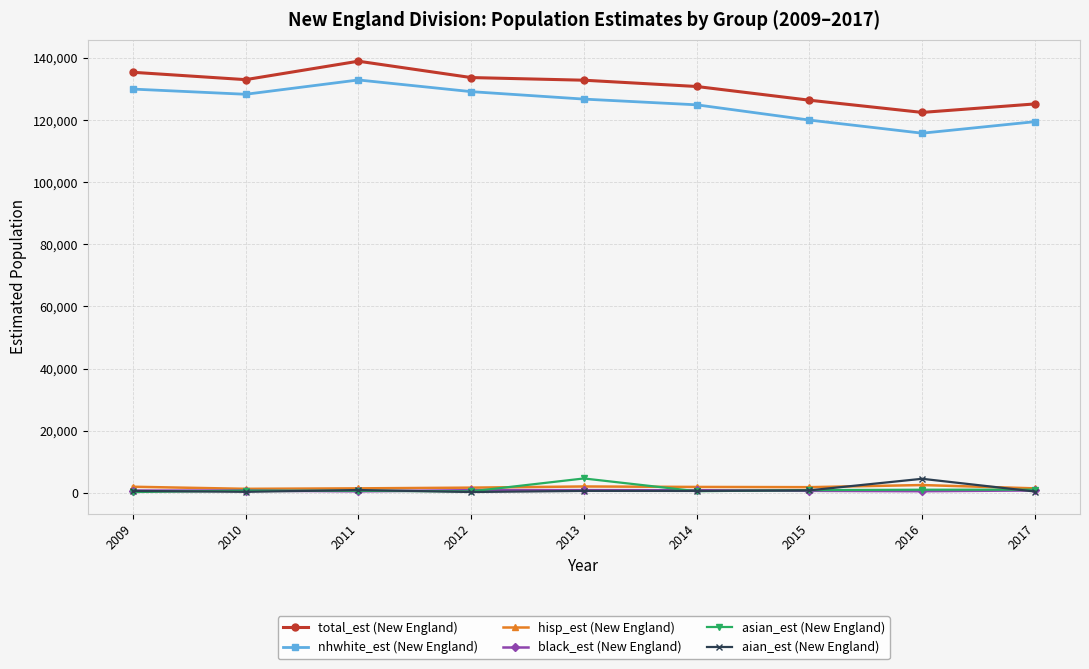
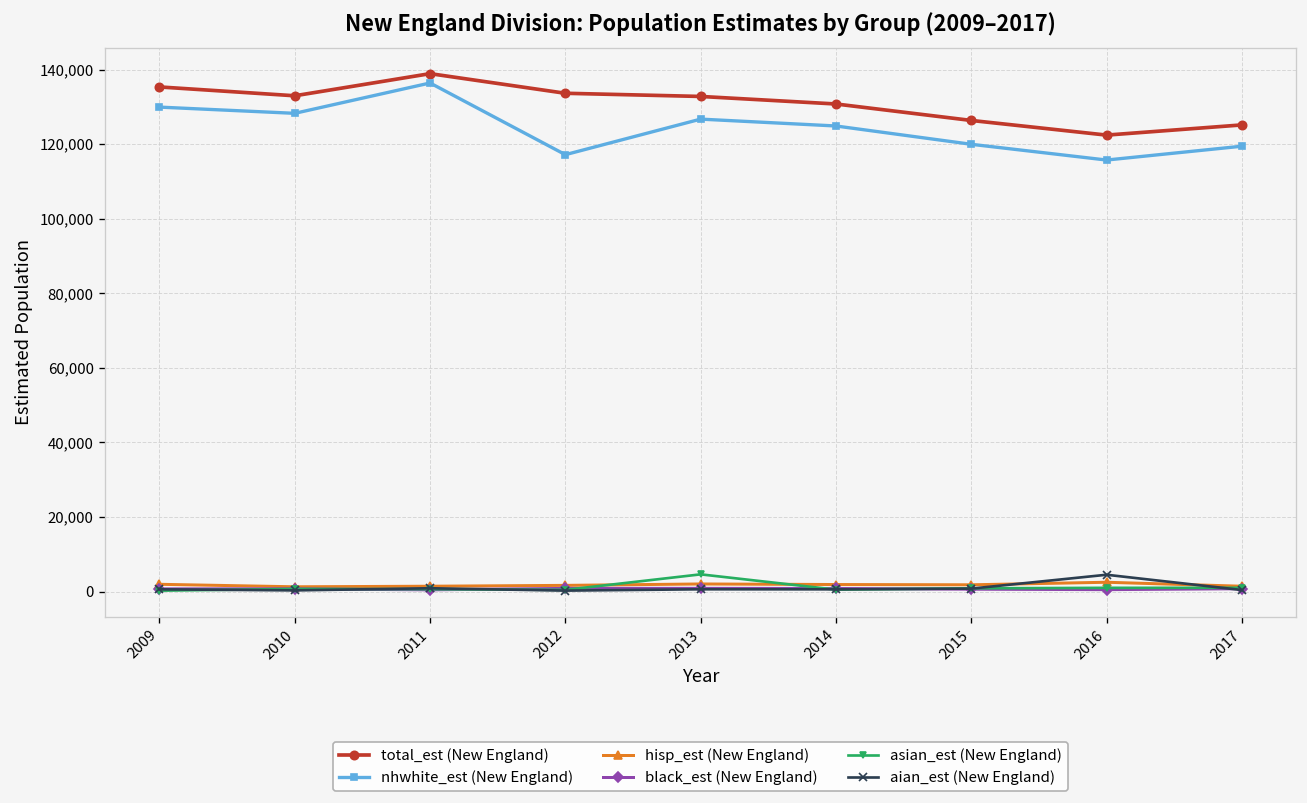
nhwhite_est (New England), 2011: 133,000 -> 136,000
nhwhite_est (New England), 2012: 129,000 -> 117,000
